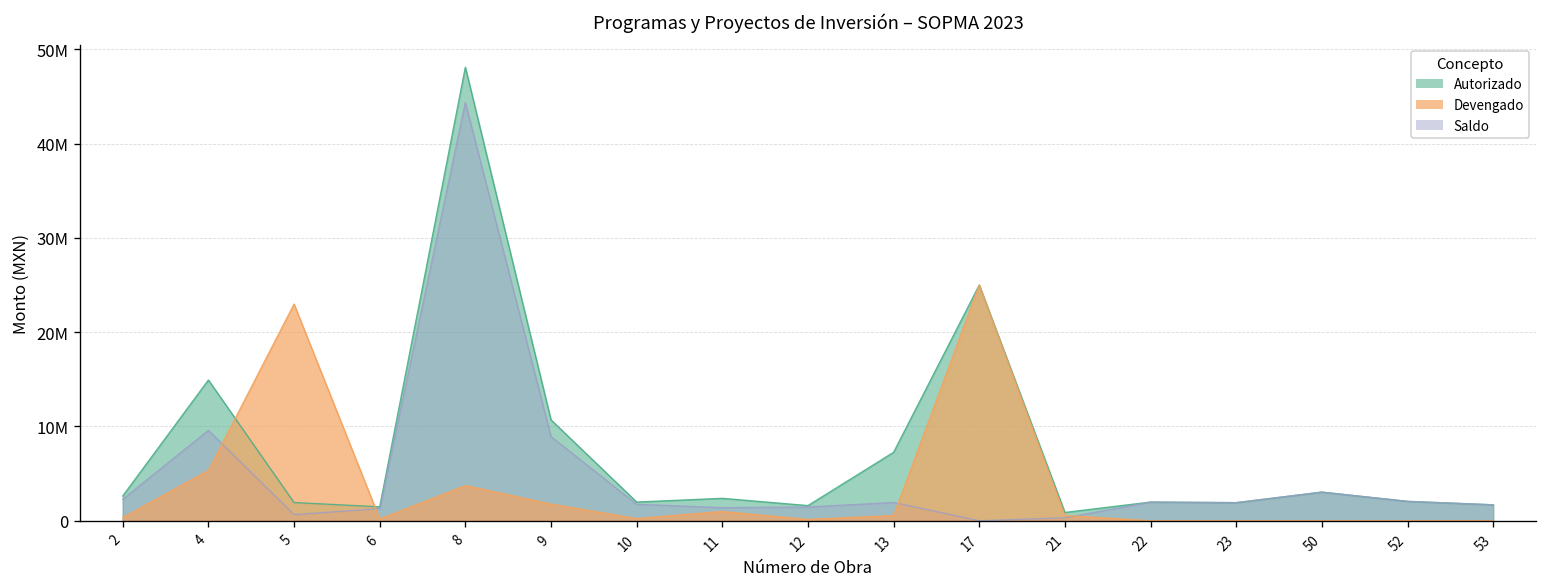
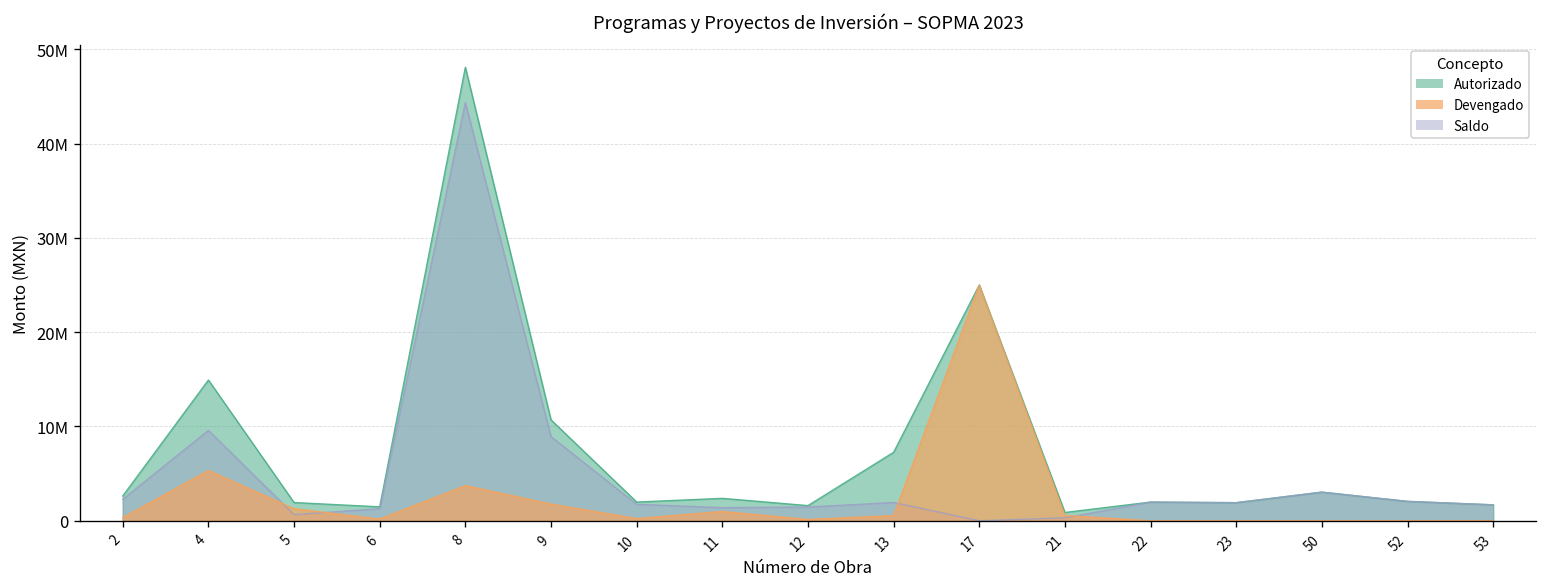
Devengado, 5: 23000000 -> 1000000
